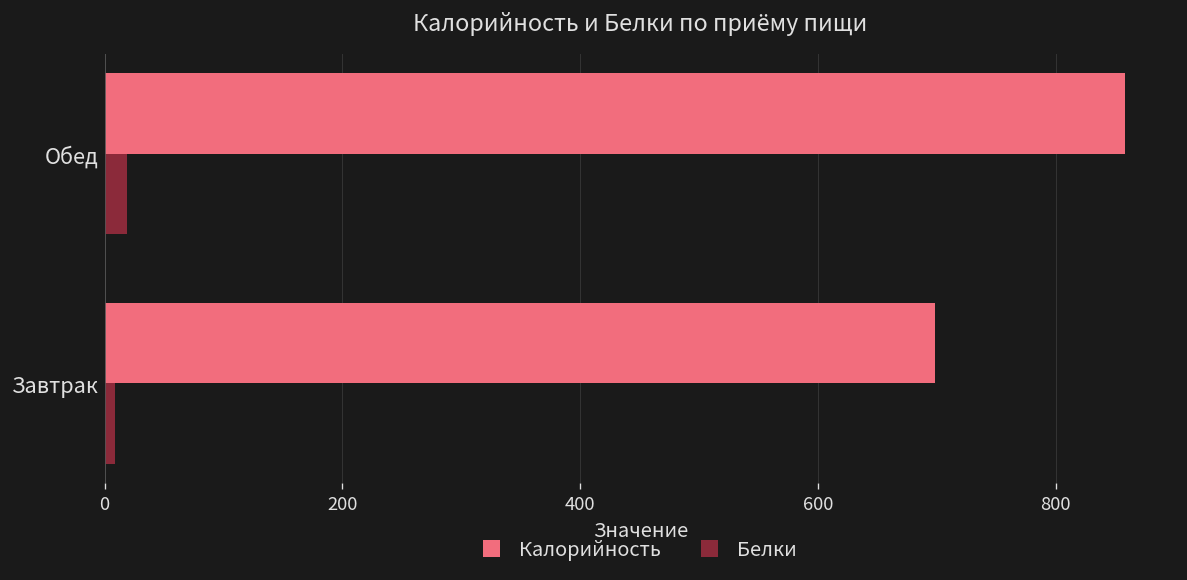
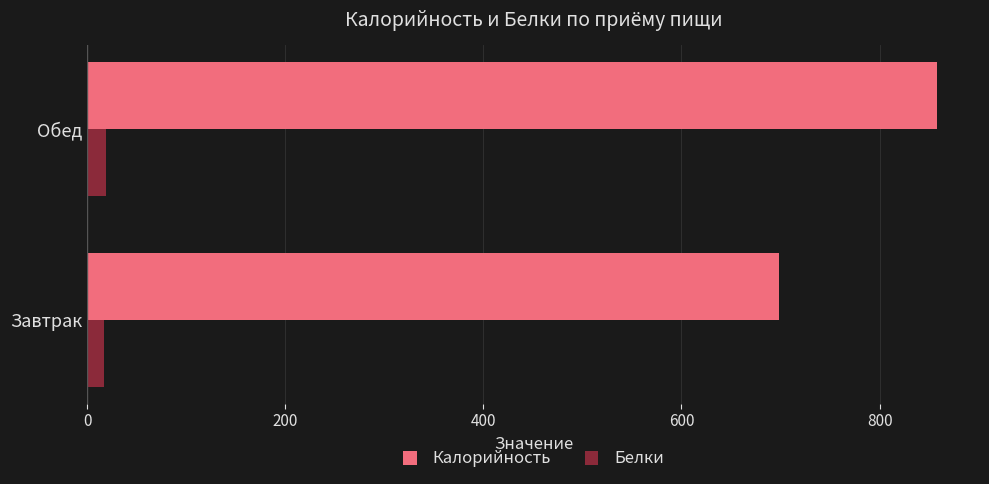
Белки, Завтрак: 10 -> 20
